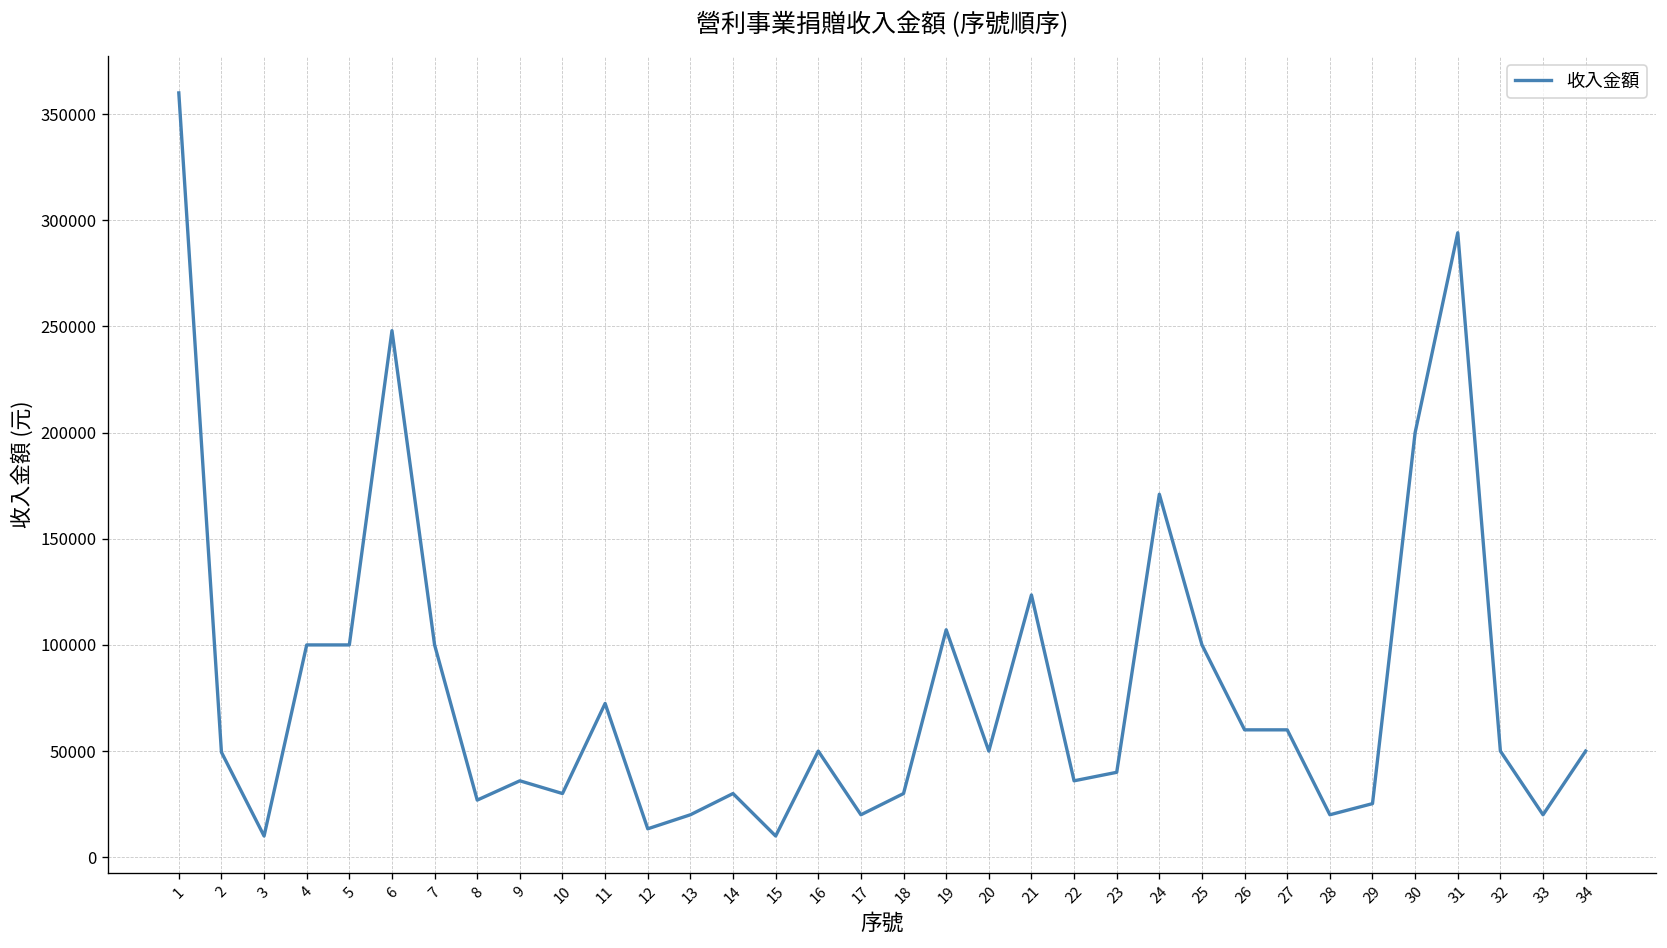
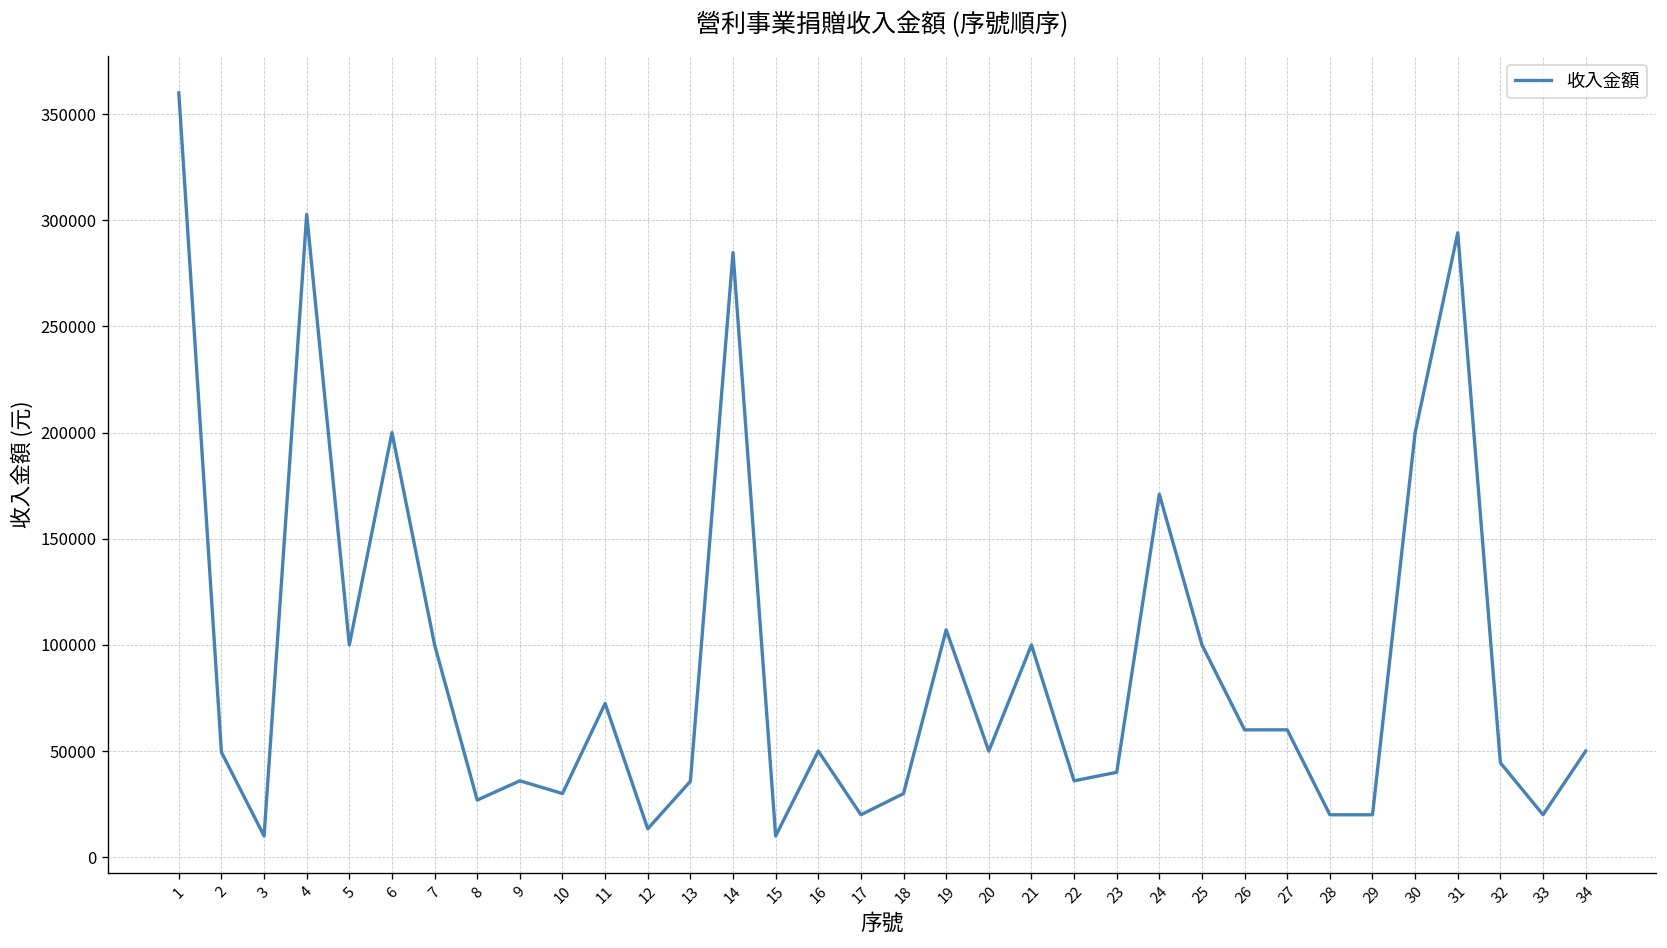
4: 100000 -> 303000
6: 248000 -> 200000
13: 20000 -> 36000
14: 30000 -> 285000
21: 124000 -> 100000
29: 25000 -> 20000
32: 50000 -> 44000
